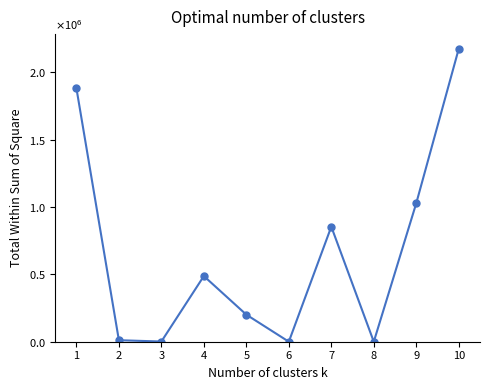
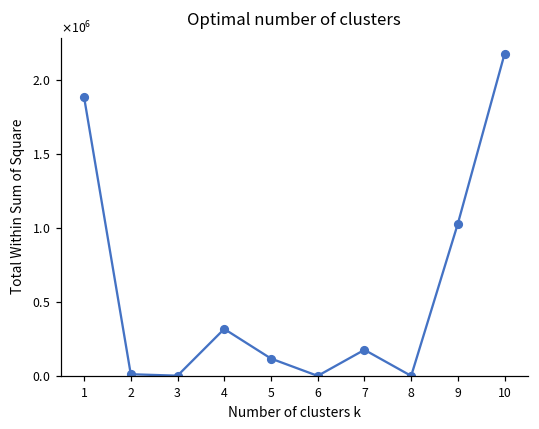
4: 490000 -> 320000
5: 200000 -> 120000
7: 850000 -> 180000
